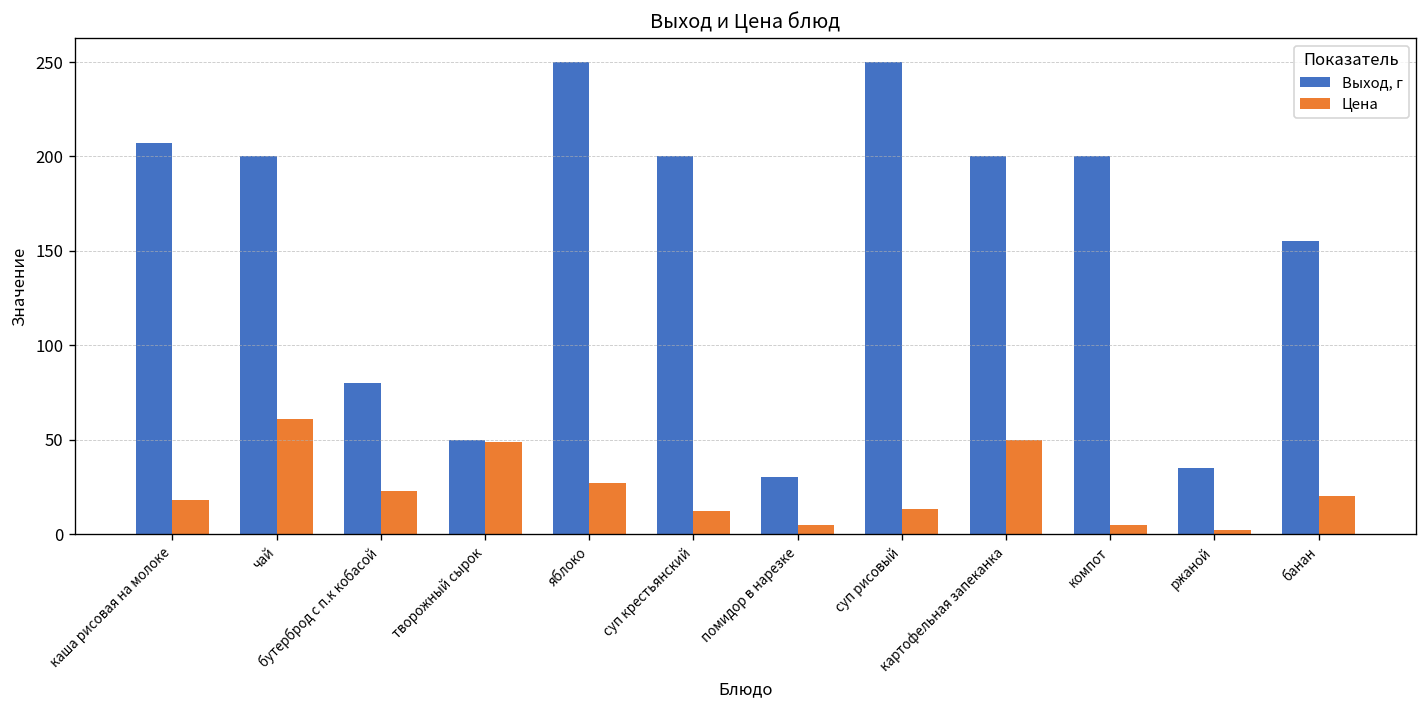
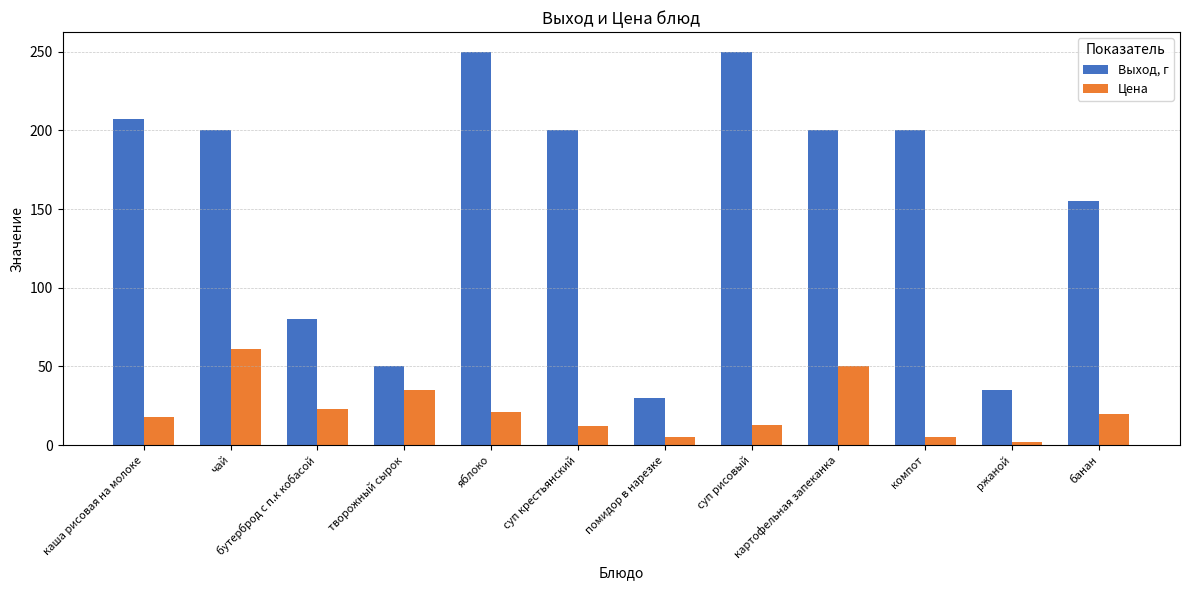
Цена, творожный сырок: 49 -> 35
Цена, яблоко: 27 -> 21
